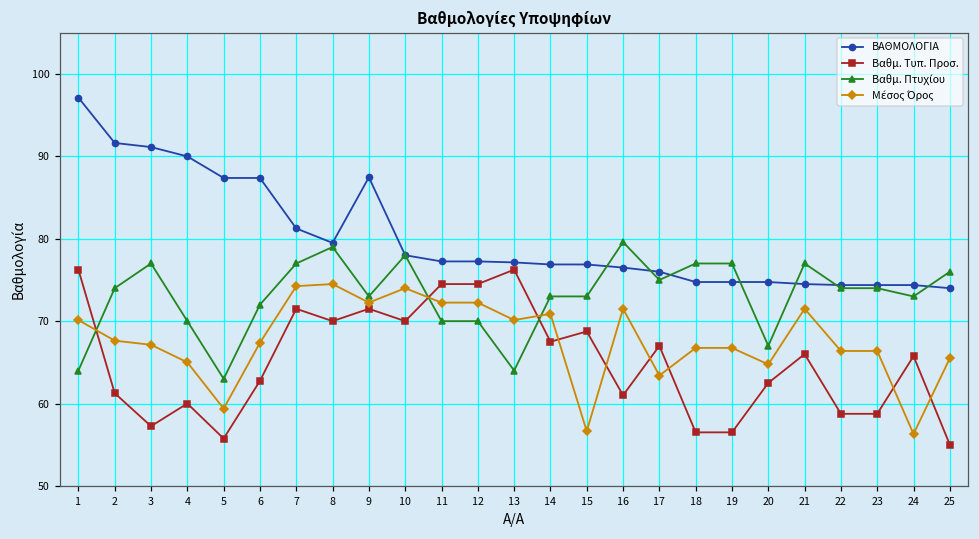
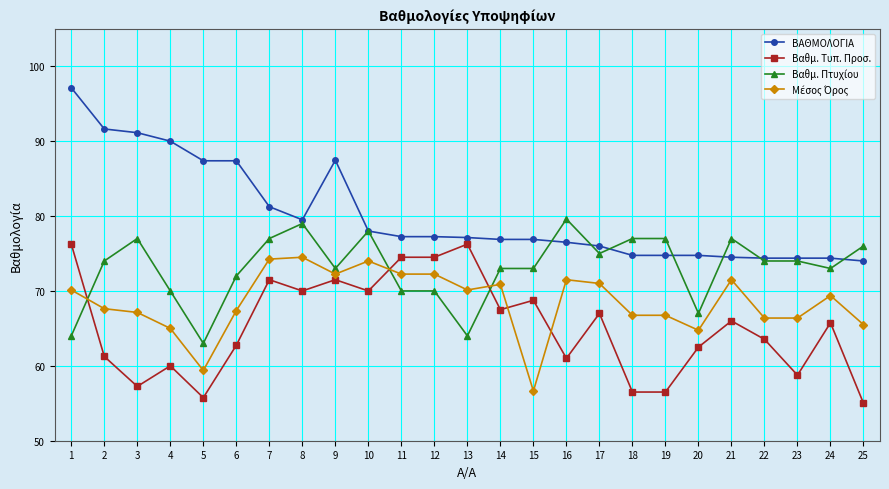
Μέσος Όρος, 17: 63 -> 71
Βαθμ. Τυπ. Προσ., 22: 59 -> 64
Μέσος Όρος, 24: 56 -> 69
